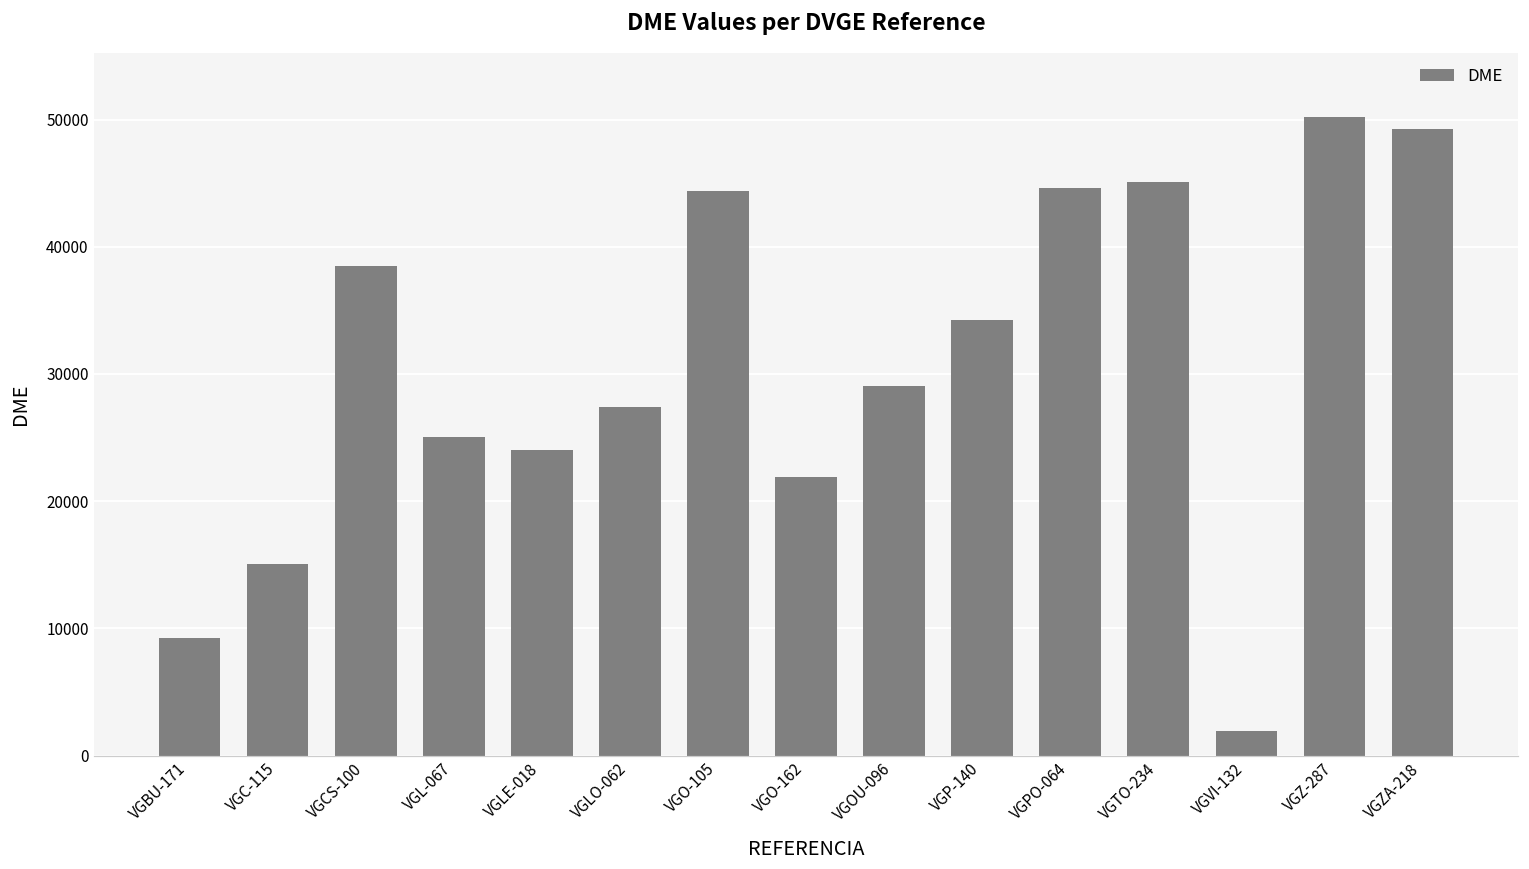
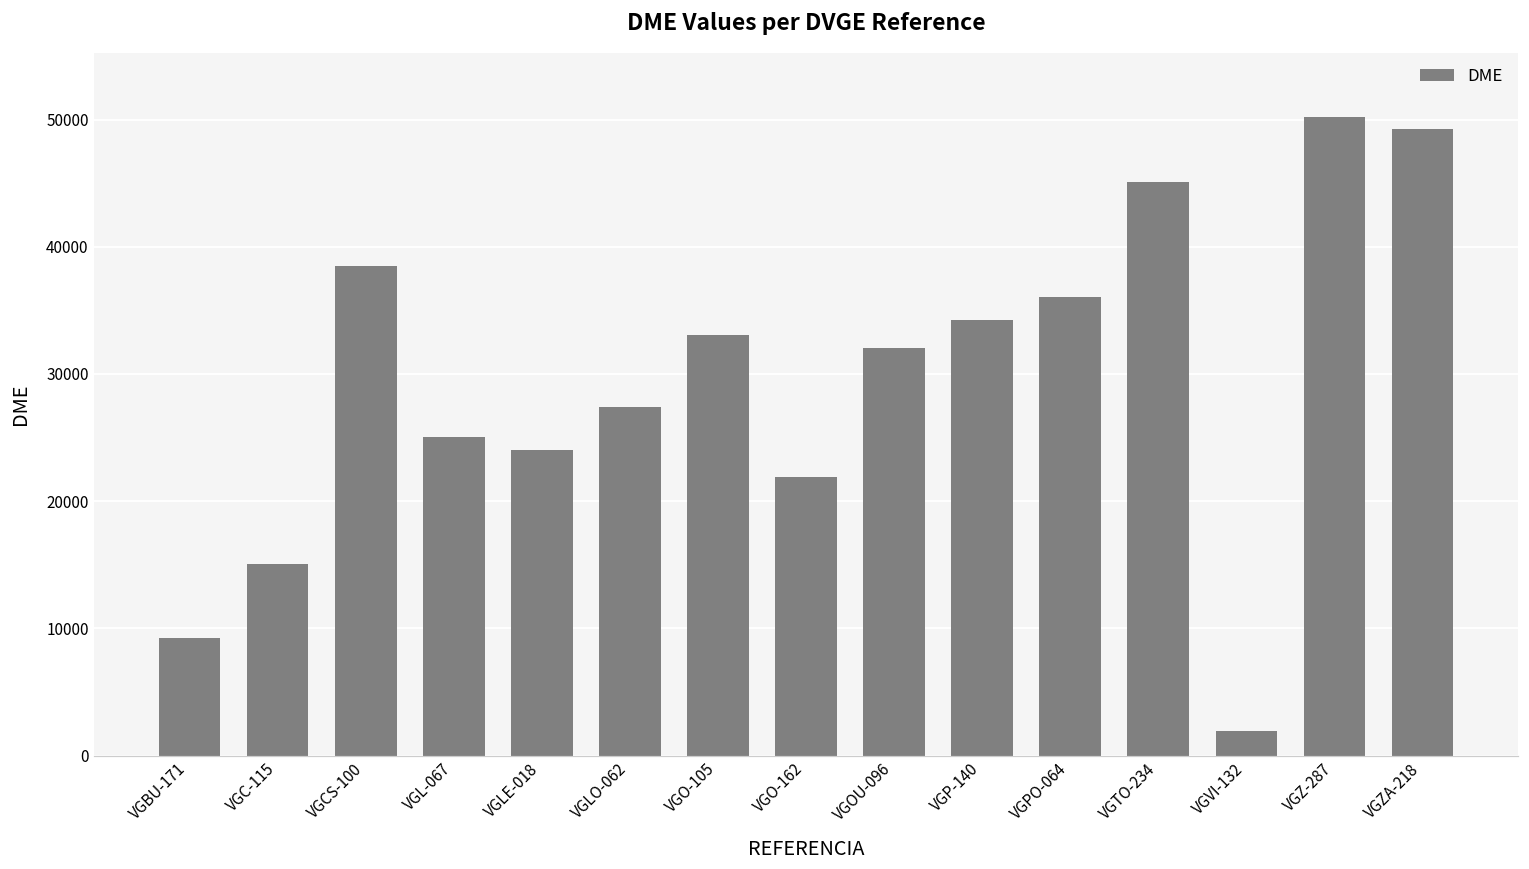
VGO-105: 44400 -> 33000
VGOU-096: 29100 -> 32100
VGPO-064: 44600 -> 36000
